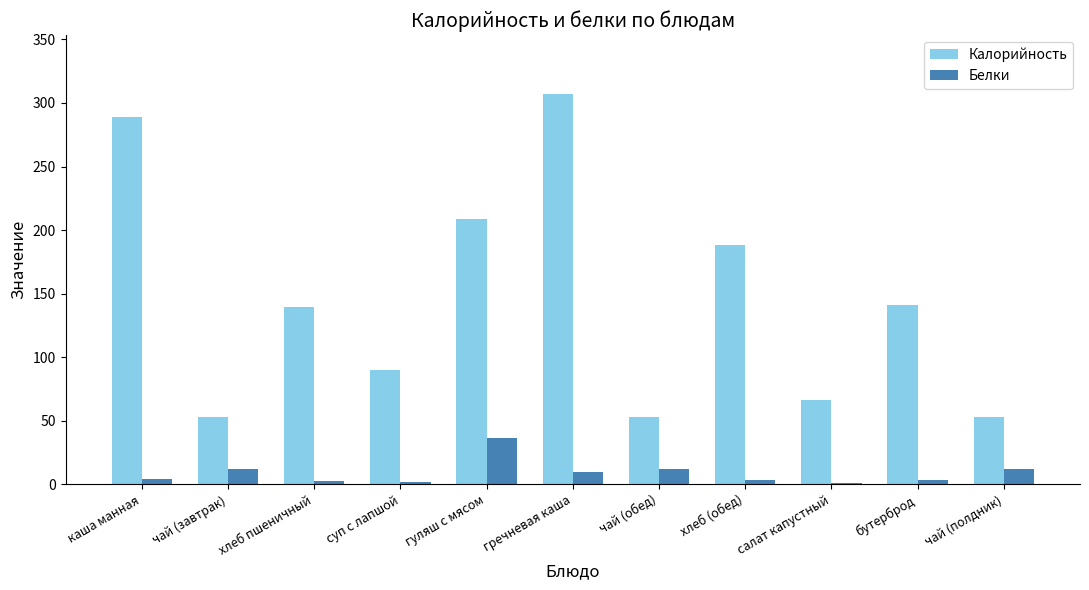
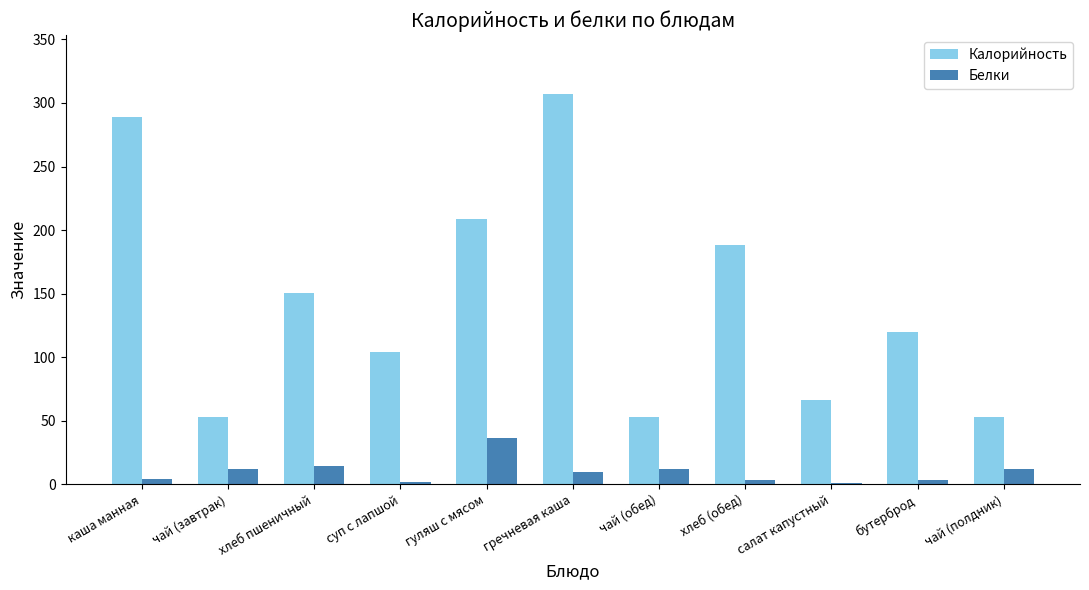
Калорийность, хлеб пшеничный: 139 -> 151
Белки, хлеб пшеничный: 2 -> 14
Калорийность, суп с лапшой: 90 -> 104
Калорийность, бутерброд: 141 -> 120
